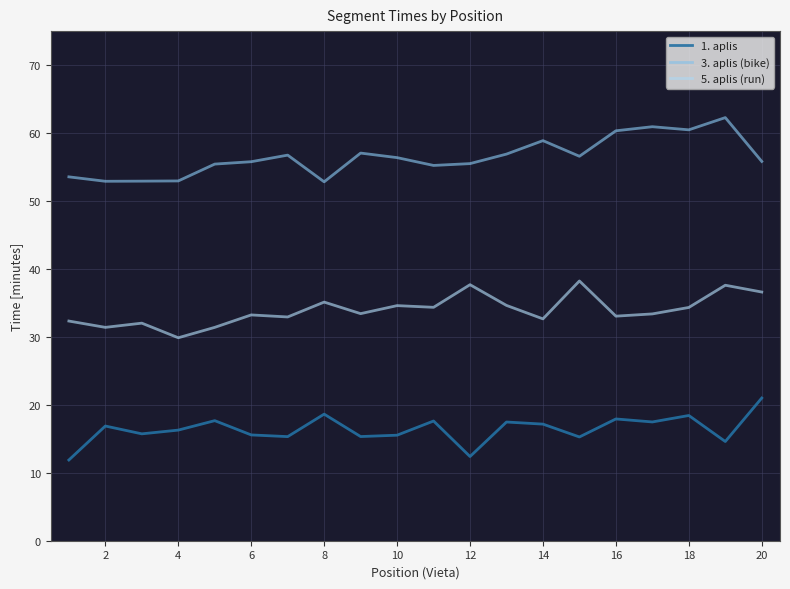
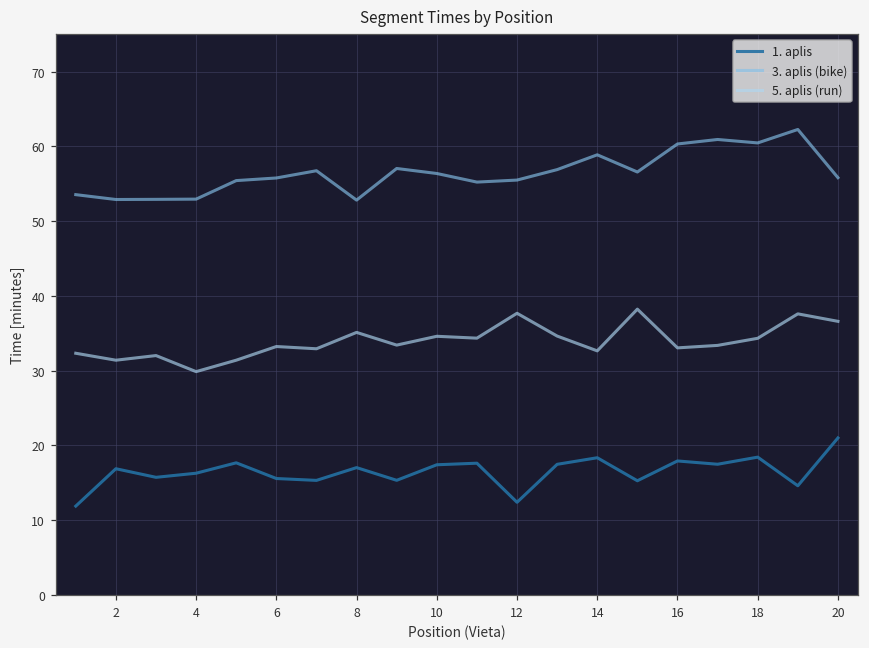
1. aplis, 8: 19 -> 17
1. aplis, 10: 16 -> 17
1. aplis, 14: 17 -> 18
